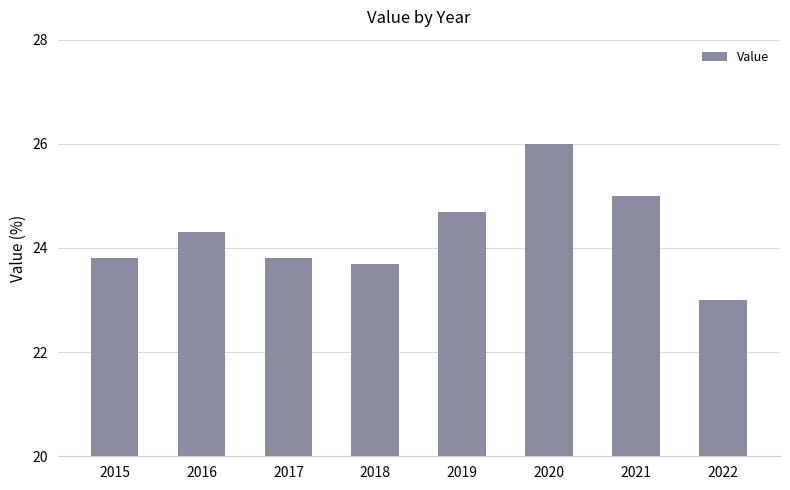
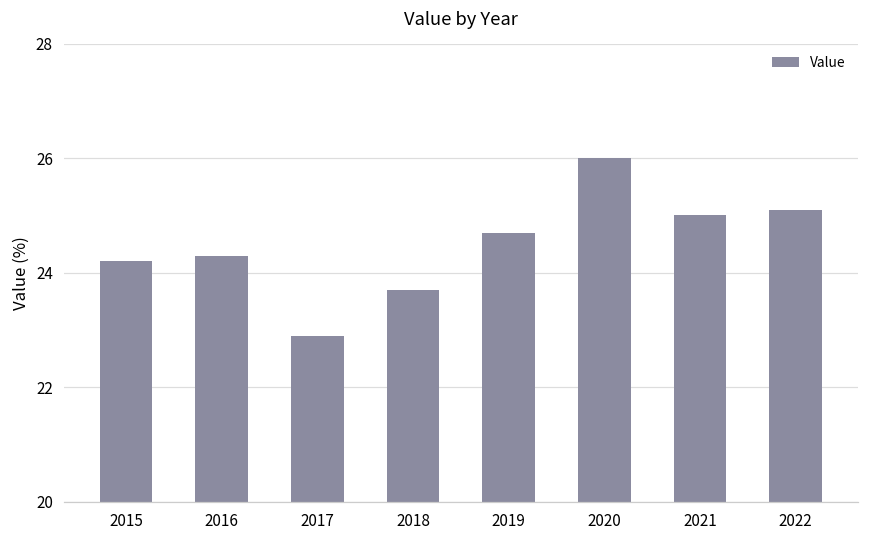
2015: 23.8 -> 24.2
2017: 23.8 -> 22.9
2022: 23.0 -> 25.1
